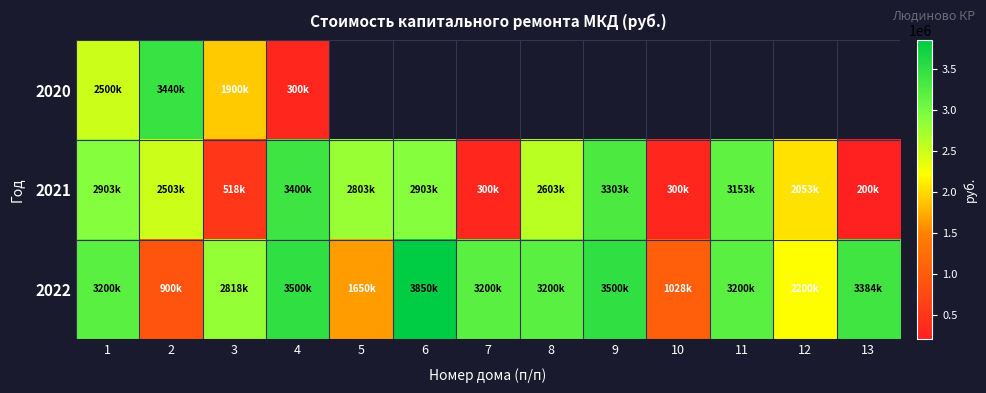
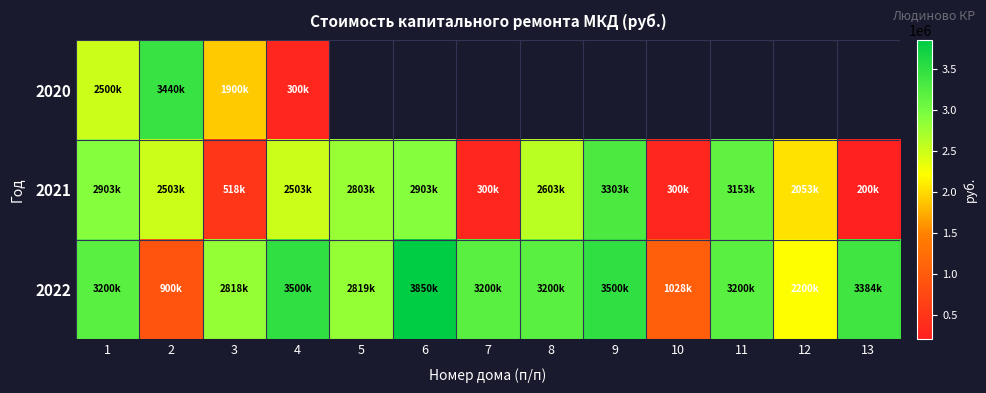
2021, 4: 3400k -> 2503k
2022, 5: 1650k -> 2819k
